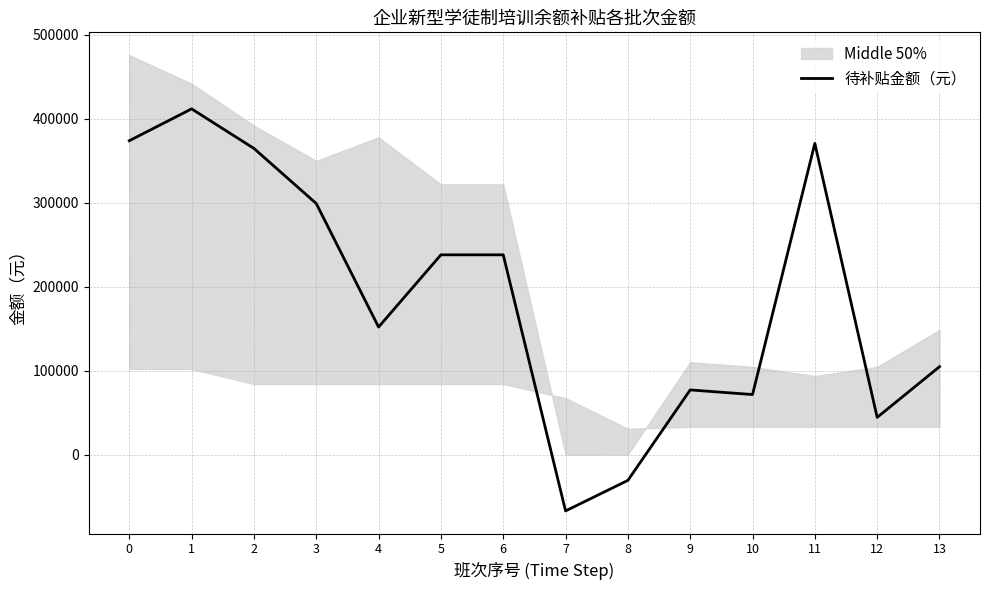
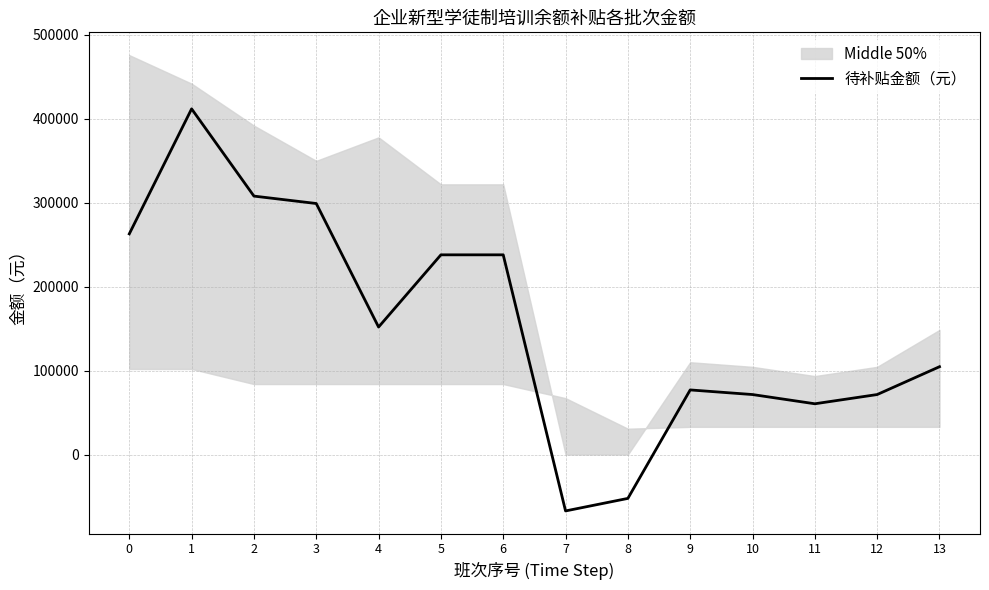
待补贴金额（元）, 0: 370000 -> 260000
待补贴金额（元）, 2: 360000 -> 310000
待补贴金额（元）, 8: -30000 -> -50000
待补贴金额（元）, 11: 370000 -> 60000
待补贴金额（元）, 12: 40000 -> 70000
